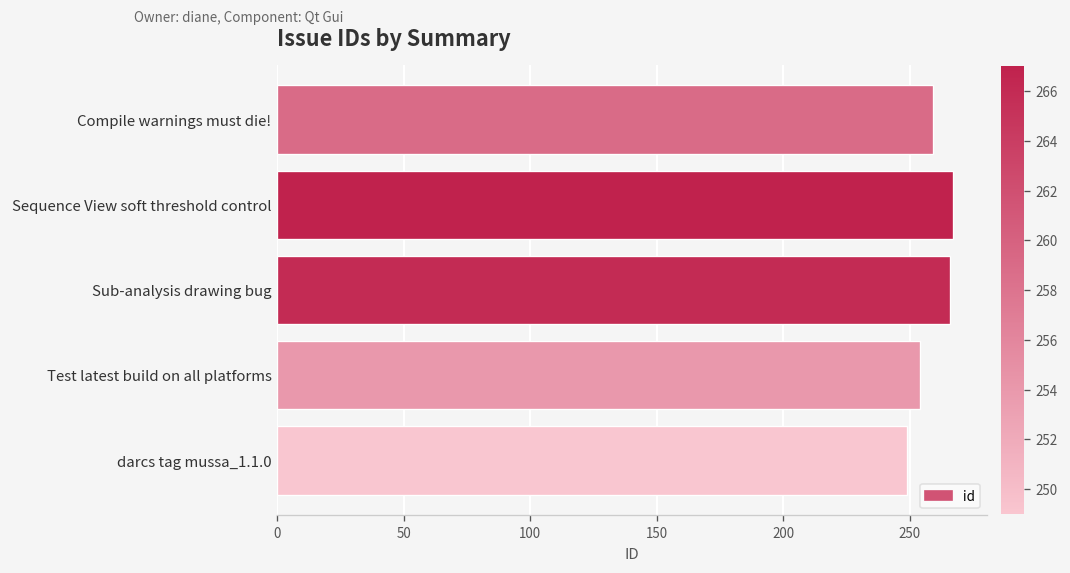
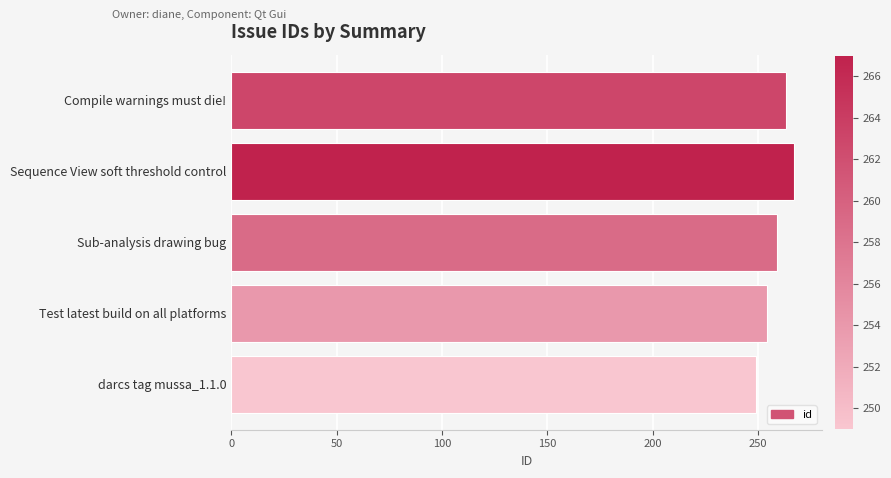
Compile warnings must die!: 259 -> 263
Sub-analysis drawing bug: 266 -> 259
